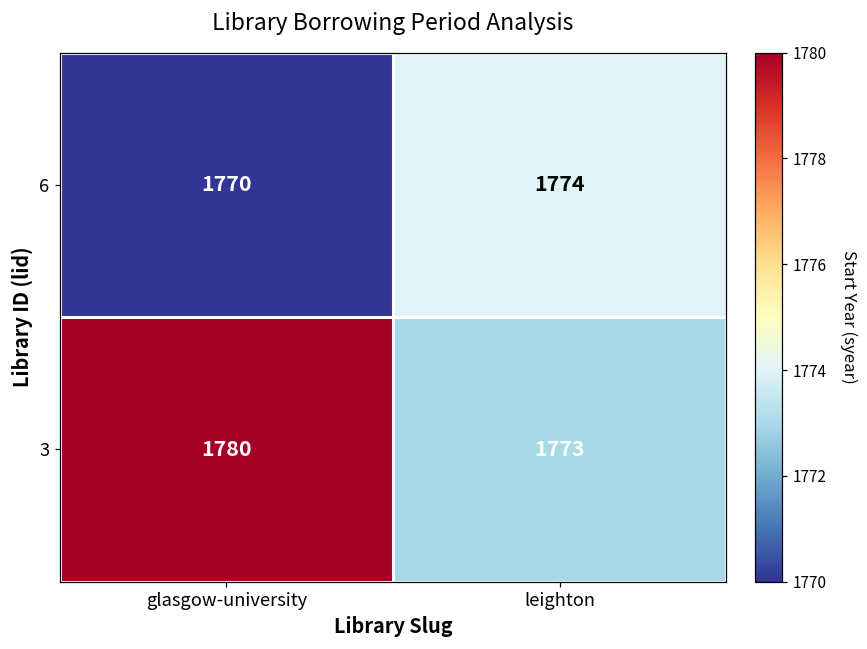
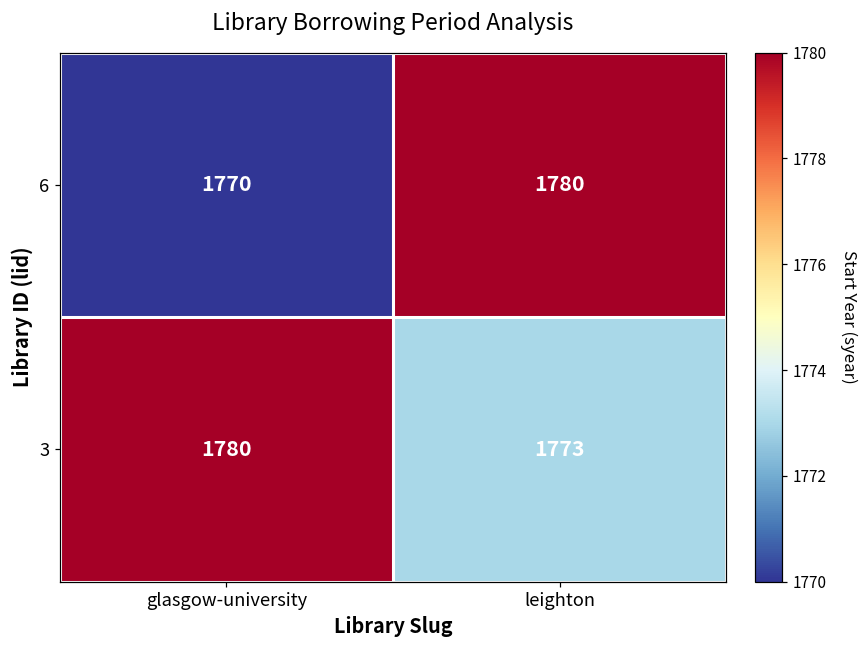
6, leighton: 1774 -> 1780
